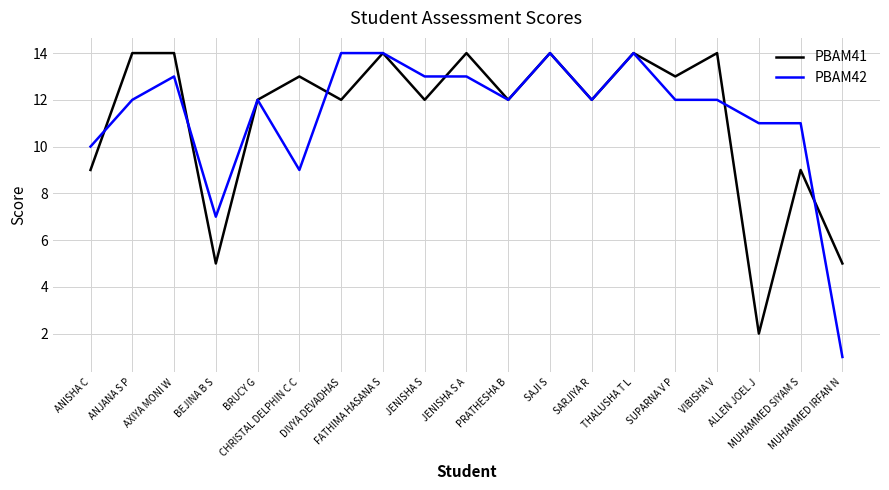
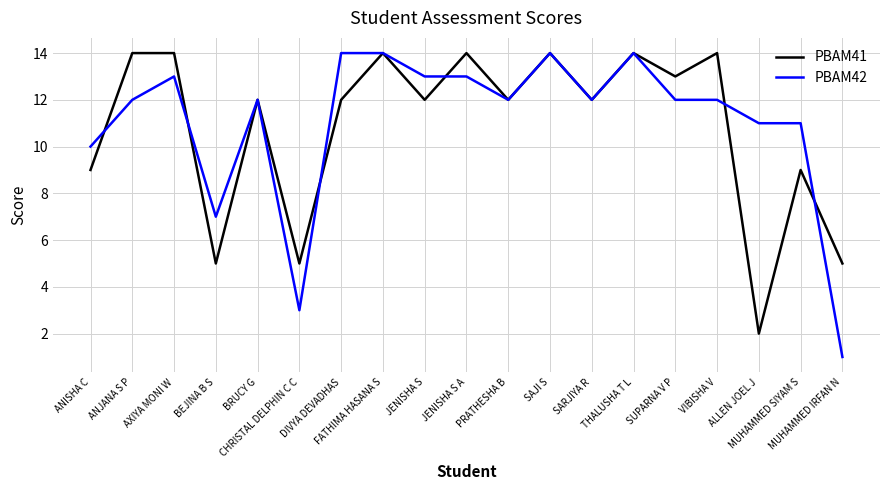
PBAM41, CHRISTAL DELPHIN C C: 13 -> 5
PBAM42, CHRISTAL DELPHIN C C: 9 -> 3
